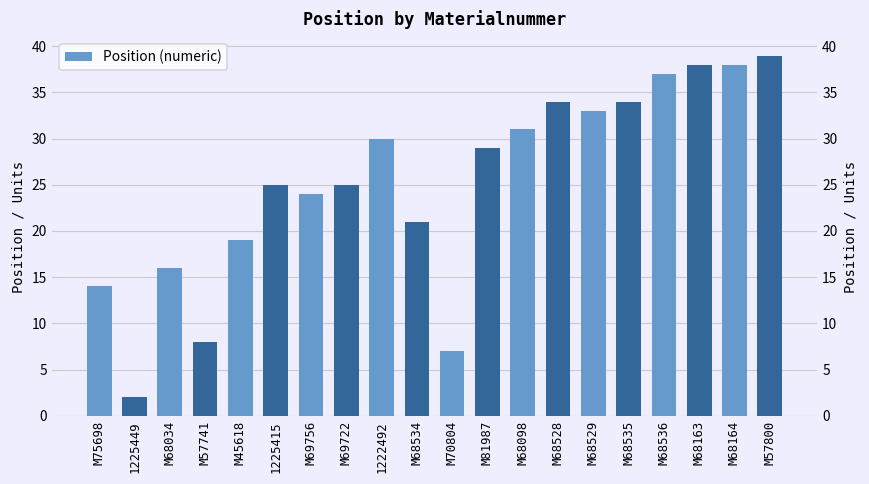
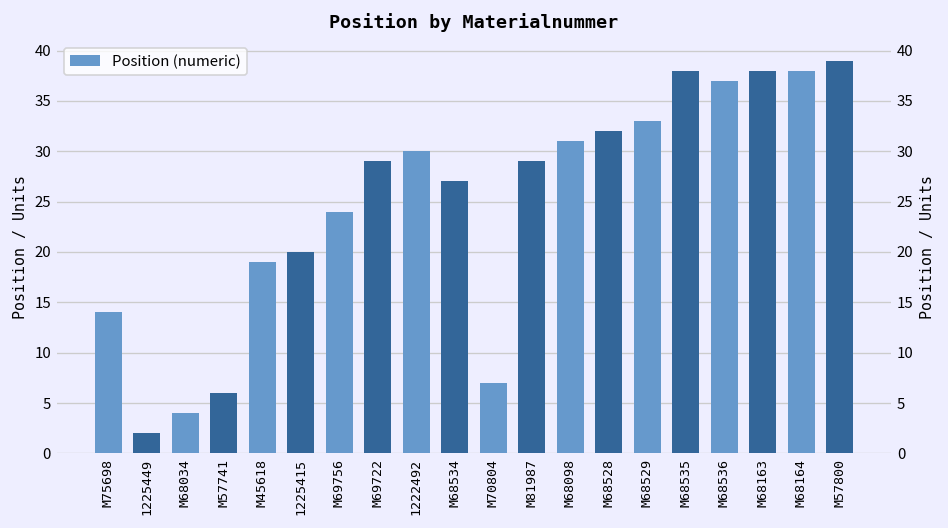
M68034: 16 -> 4
M57741: 8 -> 6
1225415: 25 -> 20
M69722: 25 -> 29
M68534: 21 -> 27
M68528: 34 -> 32
M68535: 34 -> 38
